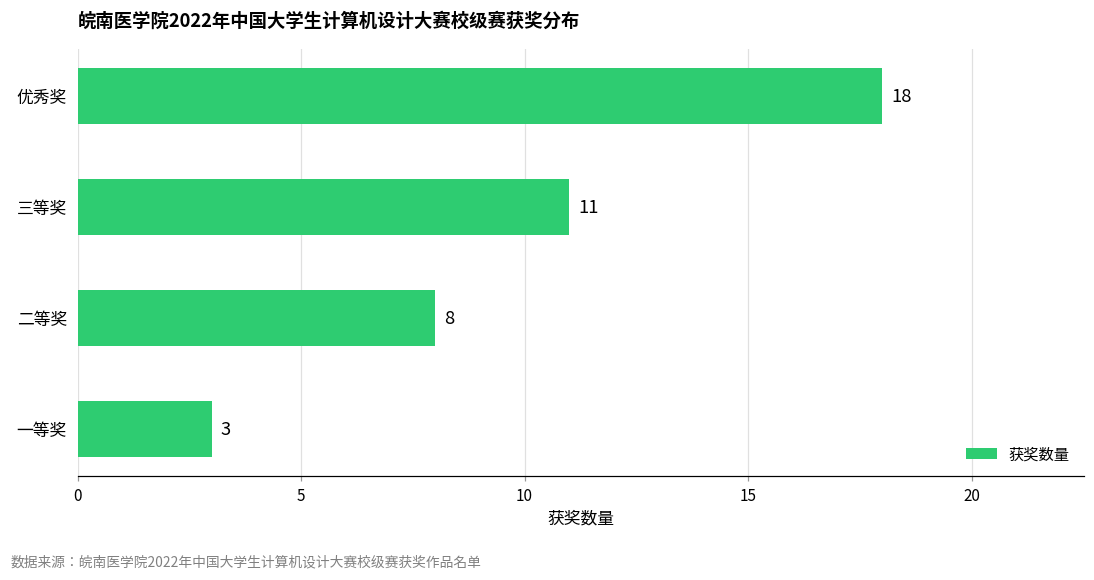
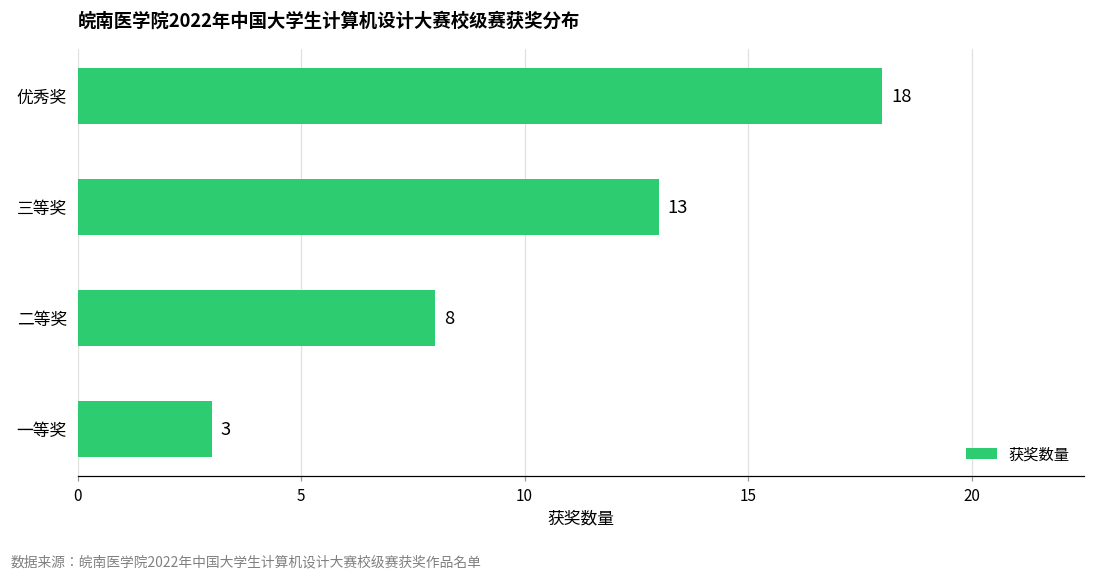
三等奖: 11 -> 13
